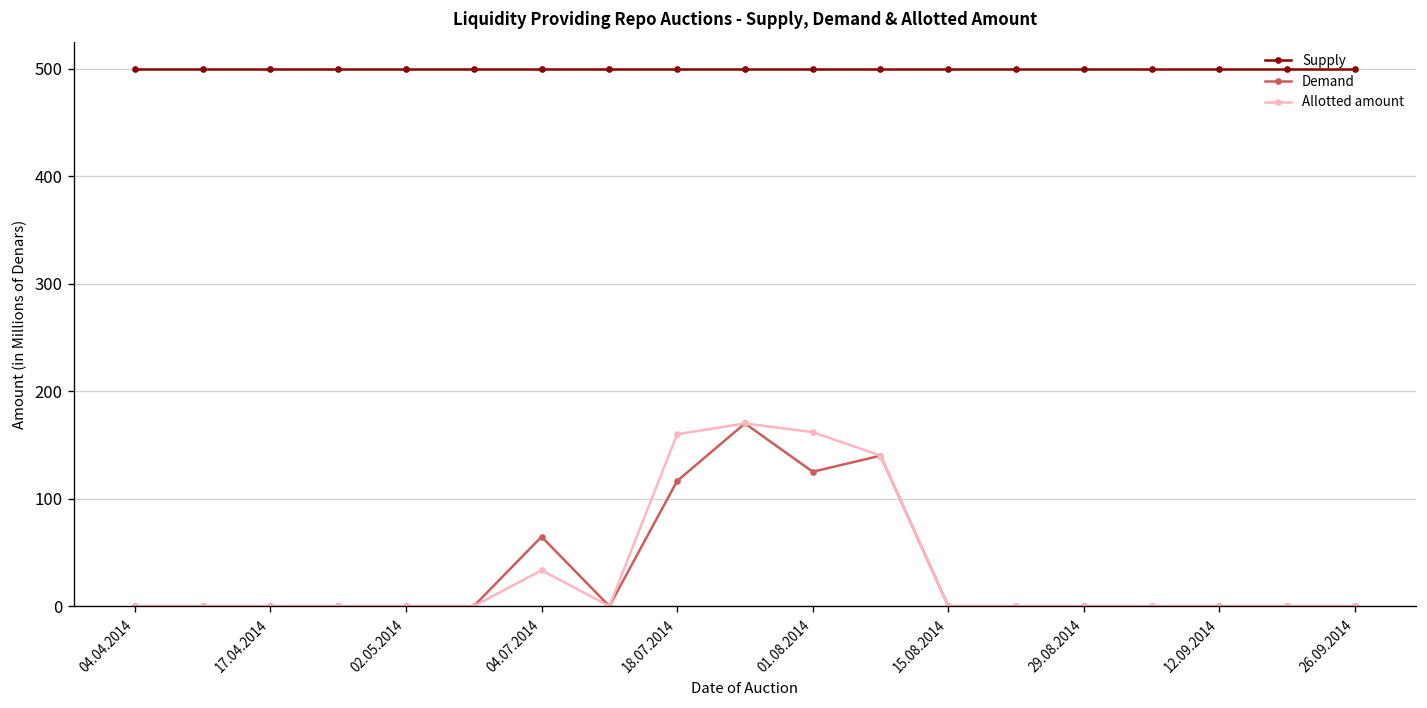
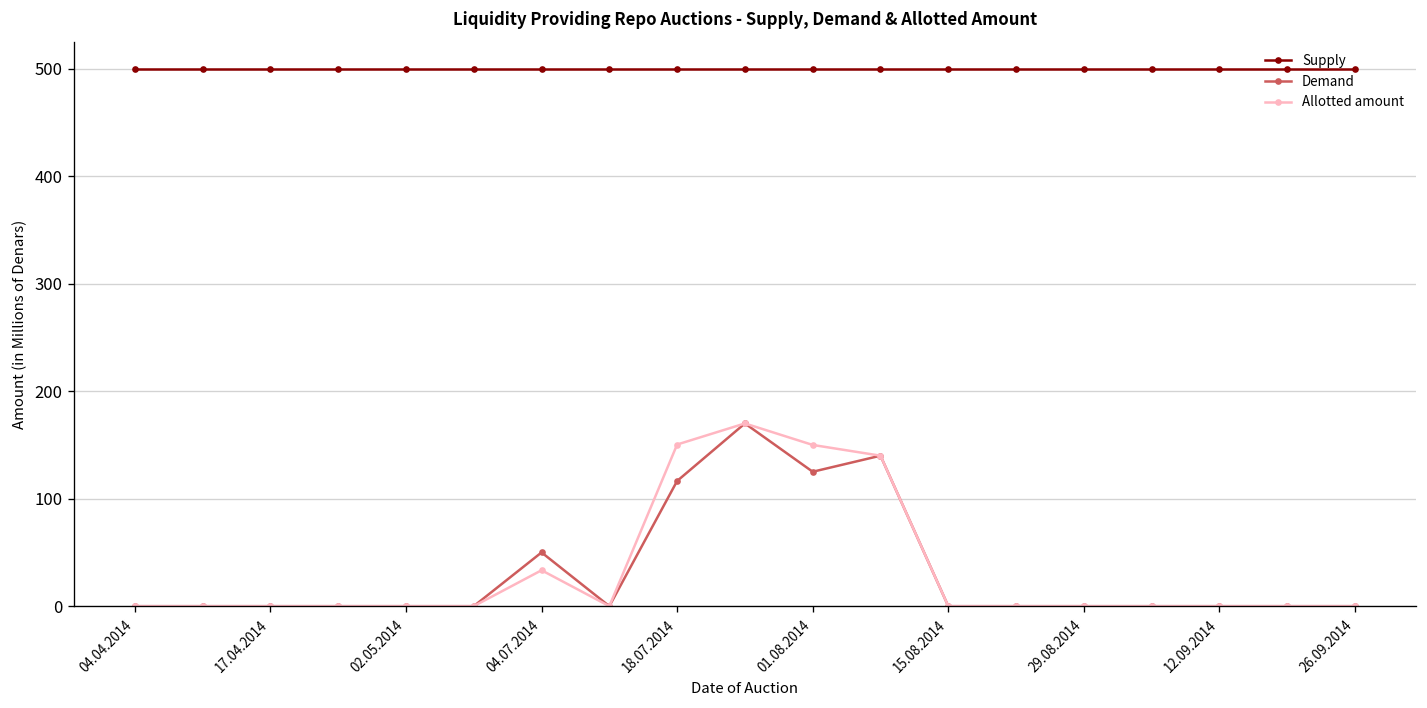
Demand, 04.07.2014: 60 -> 50
Allotted amount, 18.07.2014: 160 -> 150
Allotted amount, 01.08.2014: 160 -> 150
